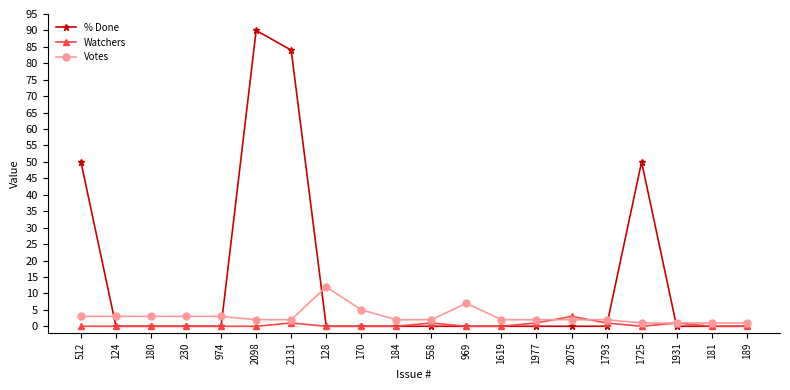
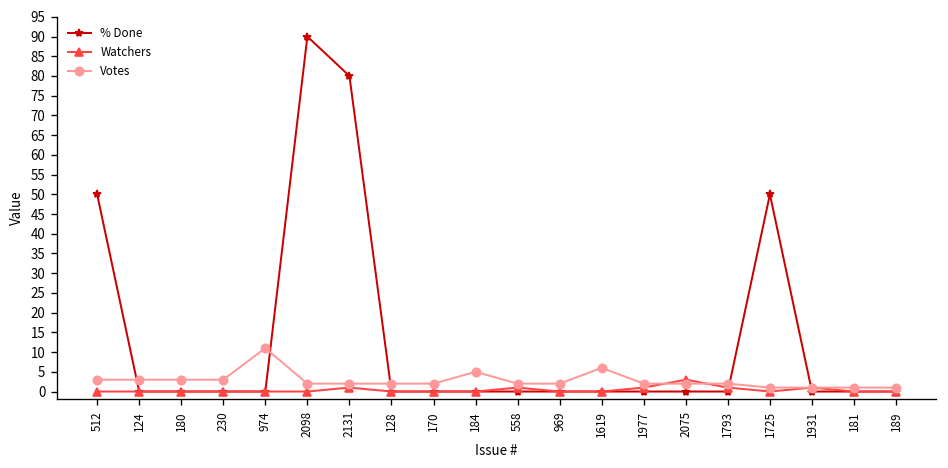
Votes, 974: 3 -> 11
% Done, 2131: 84 -> 80
Votes, 128: 12 -> 2
Votes, 170: 5 -> 2
Votes, 184: 2 -> 5
Votes, 969: 7 -> 2
Votes, 1619: 2 -> 6
